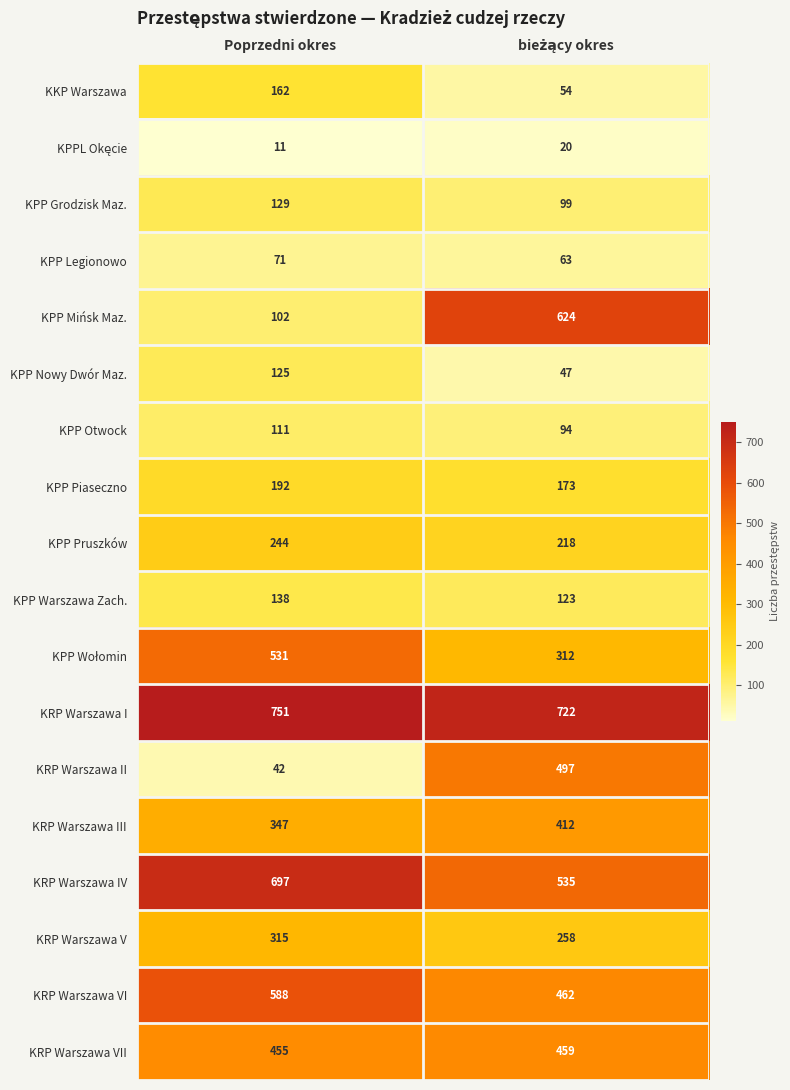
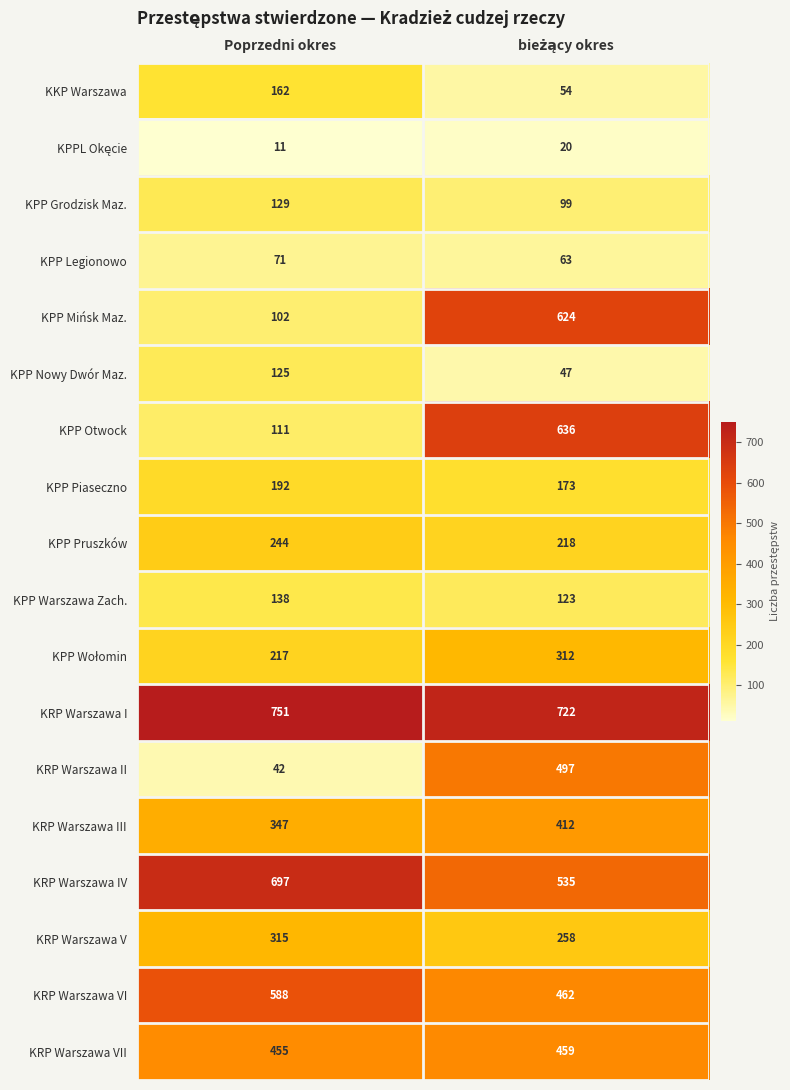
KPP Otwock, bieżący okres: 94 -> 636
KPP Wołomin, Poprzedni okres: 531 -> 217
